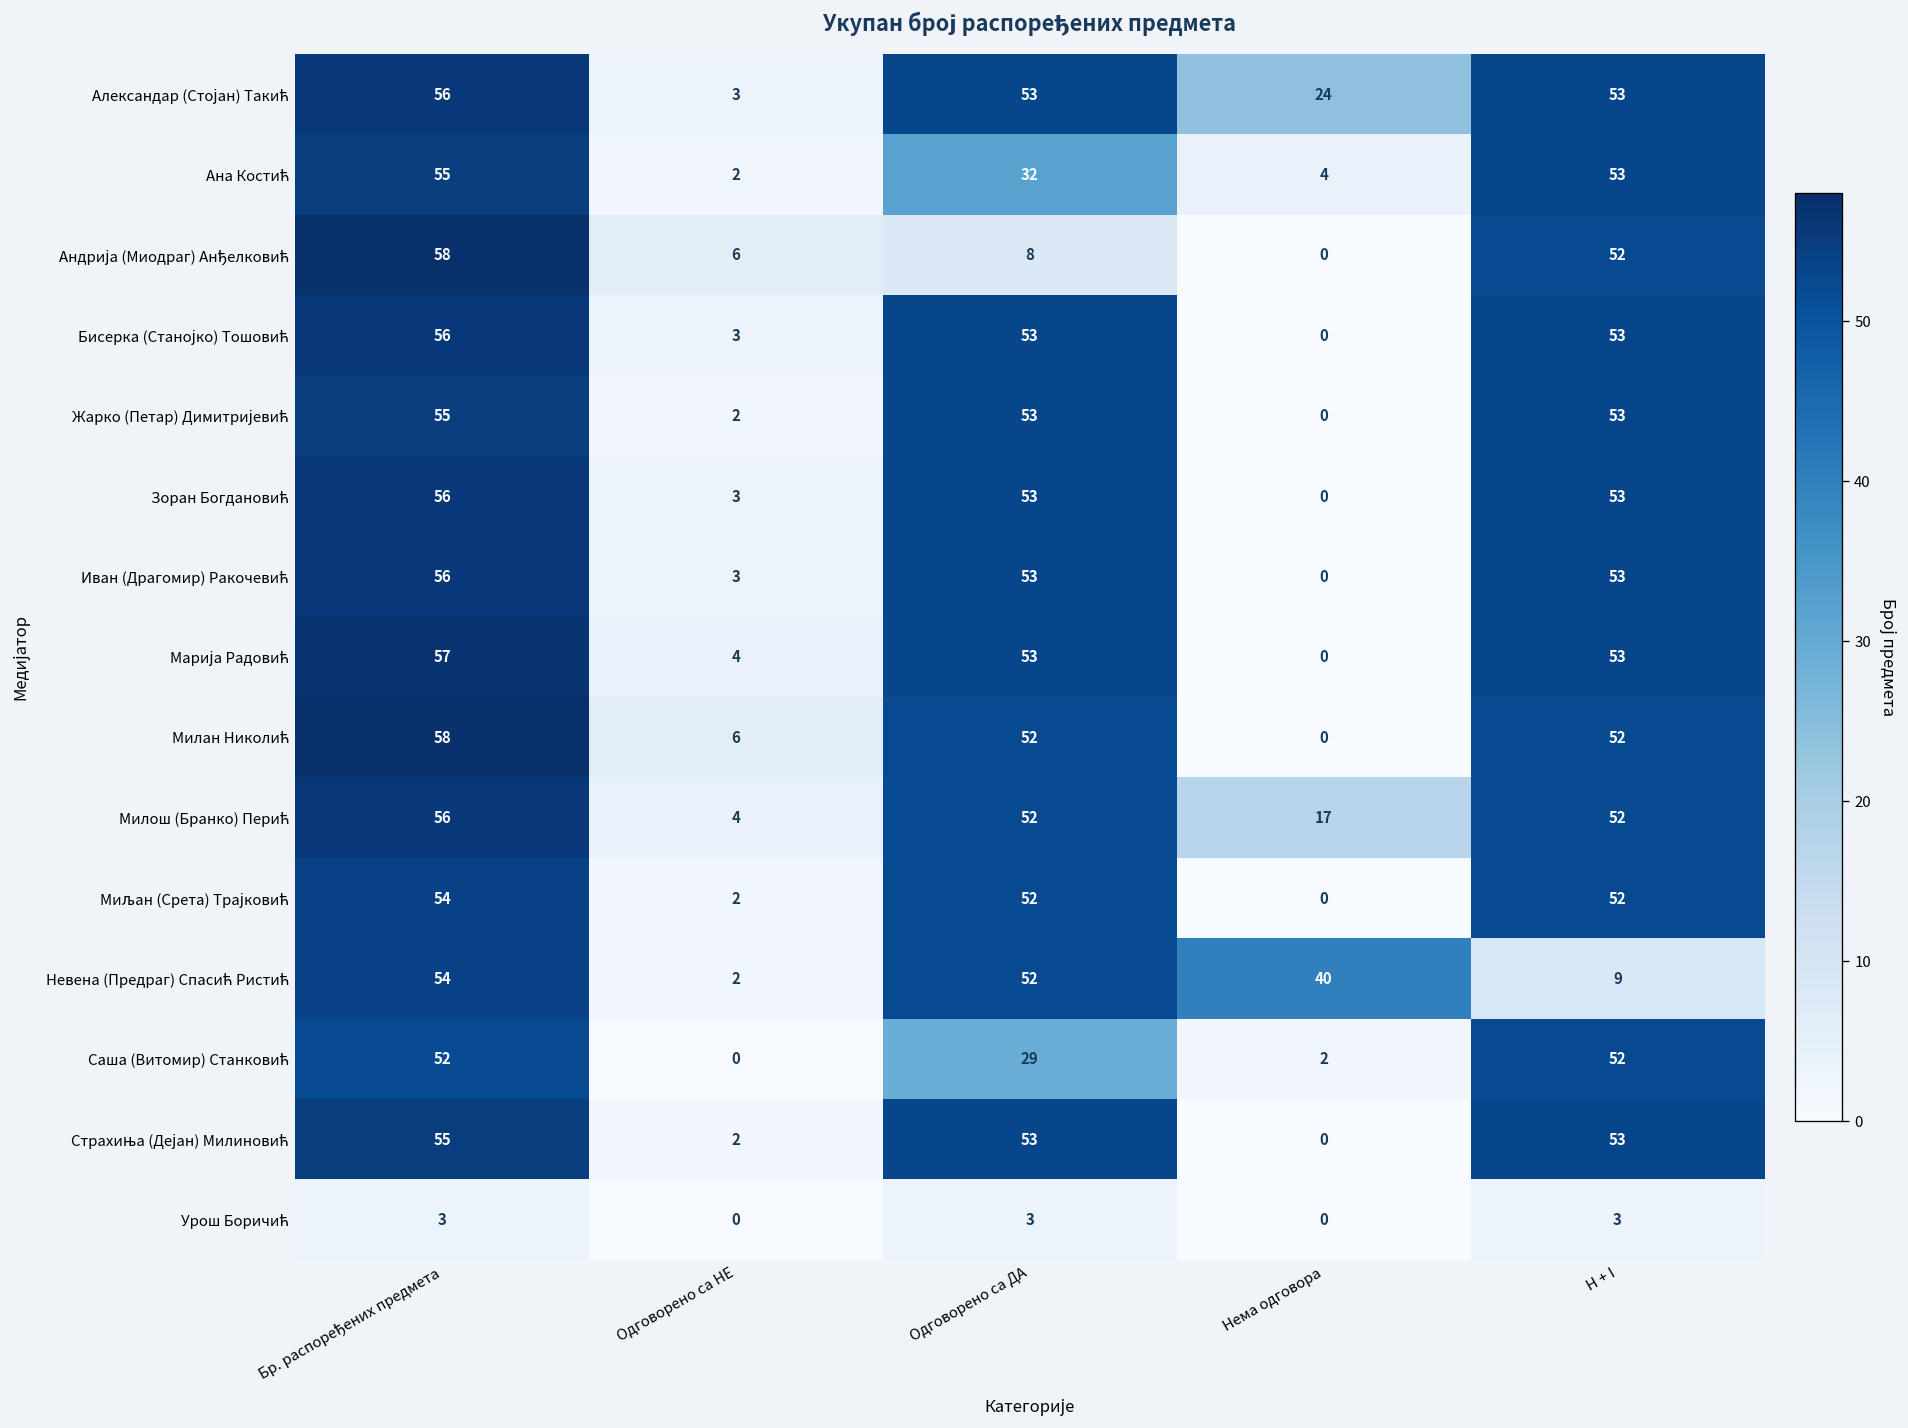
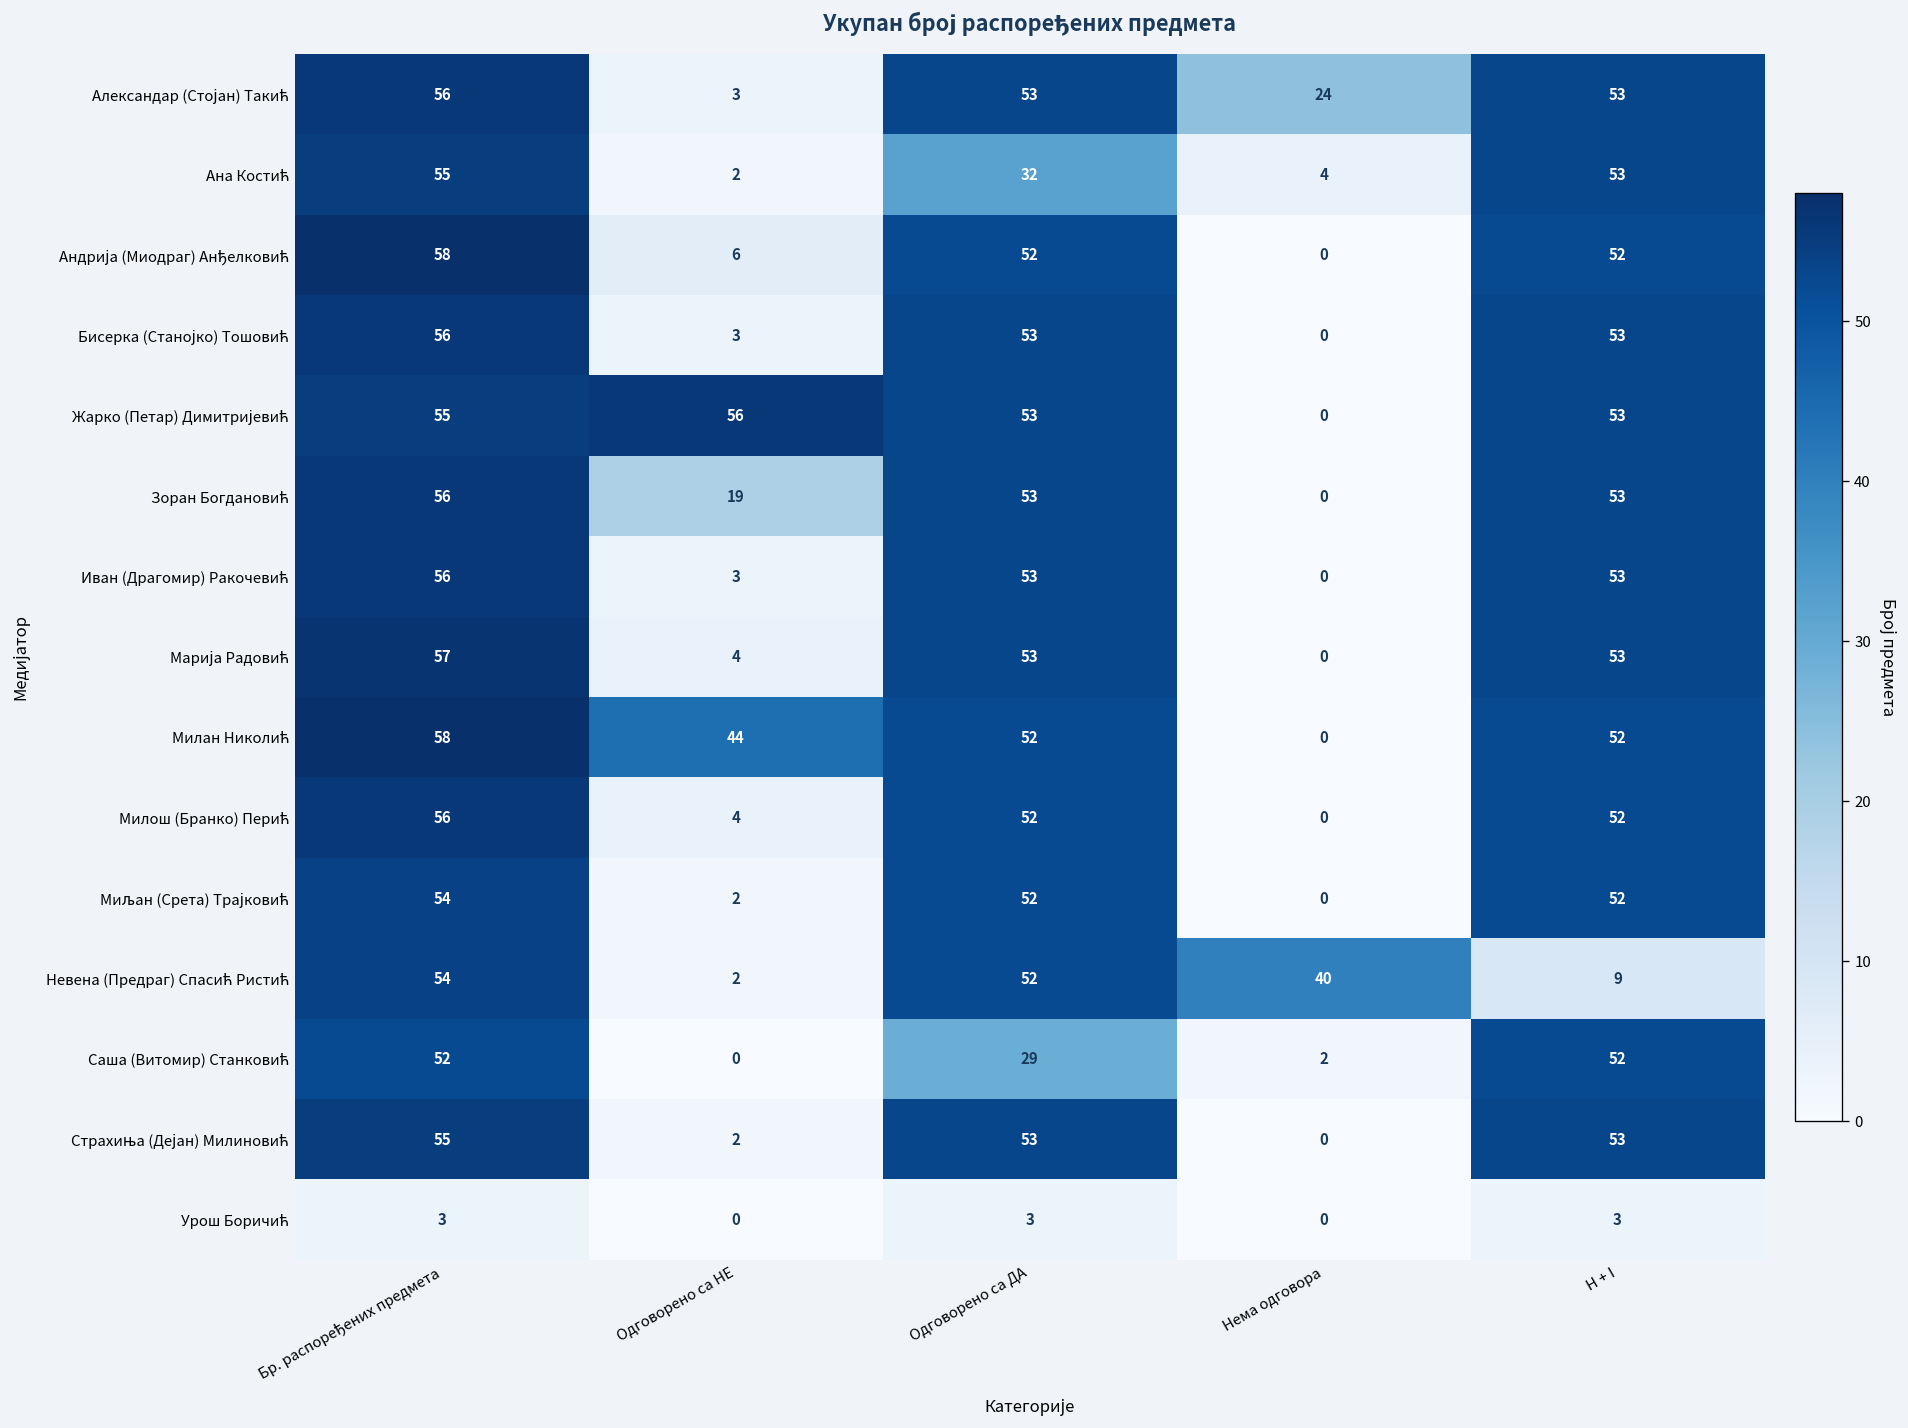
Андрија (Миодраг) Анђелковић, Одговорено са ДА: 8 -> 52
Жарко (Петар) Димитријевић, Одговорено са НЕ: 2 -> 56
Зоран Богдановић, Одговорено са НЕ: 3 -> 19
Милан Николић, Одговорено са НЕ: 6 -> 44
Милош (Бранко) Перић, Нема одговора: 17 -> 0
